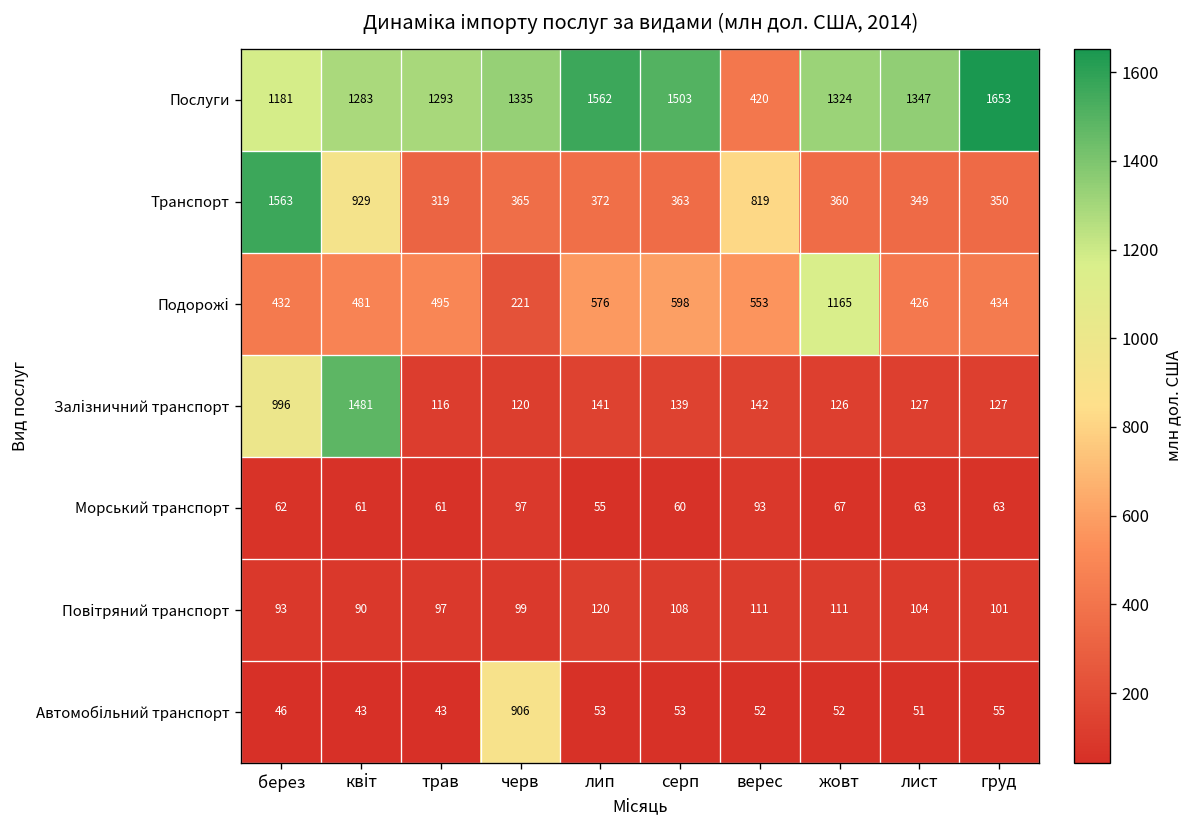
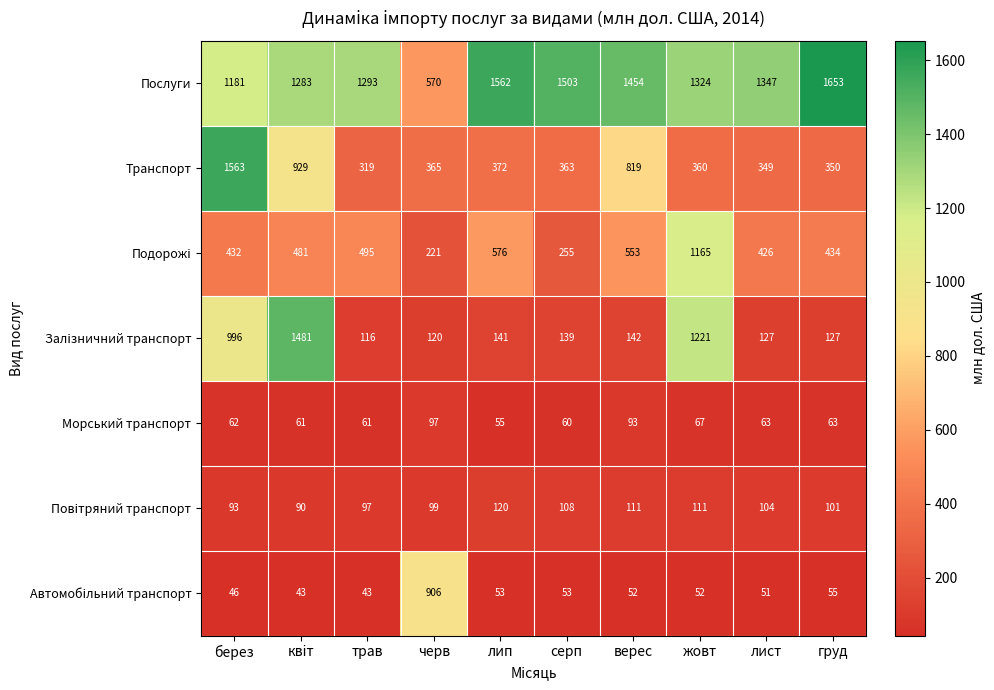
Послуги, черв: 1335 -> 570
Послуги, верес: 420 -> 1454
Подорожі, серп: 598 -> 255
Залізничний транспорт, жовт: 126 -> 1221
